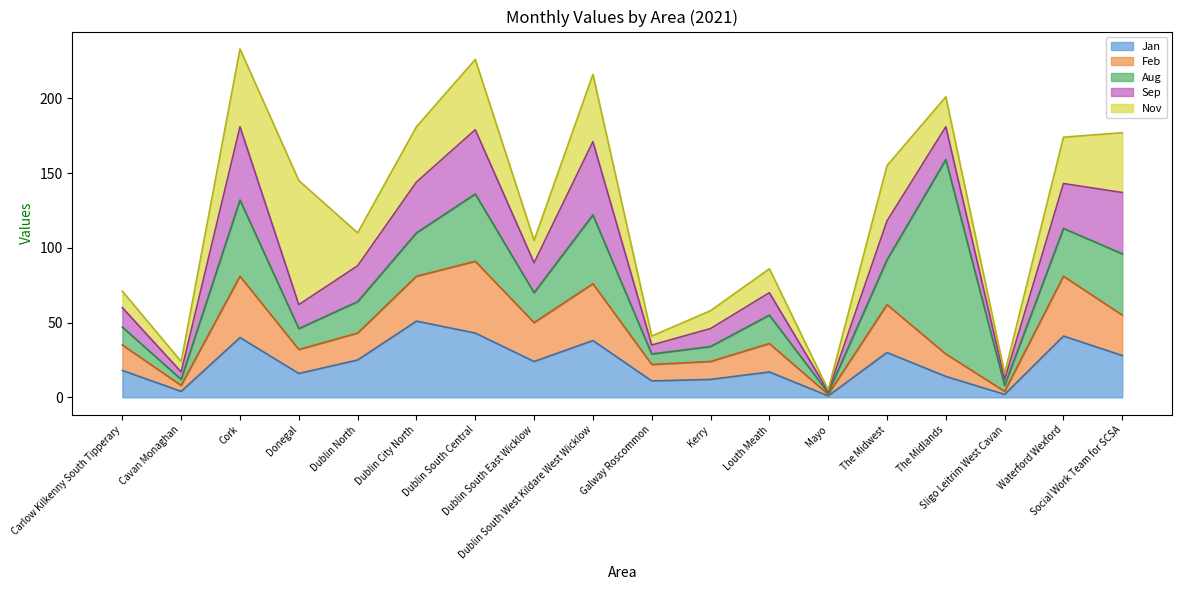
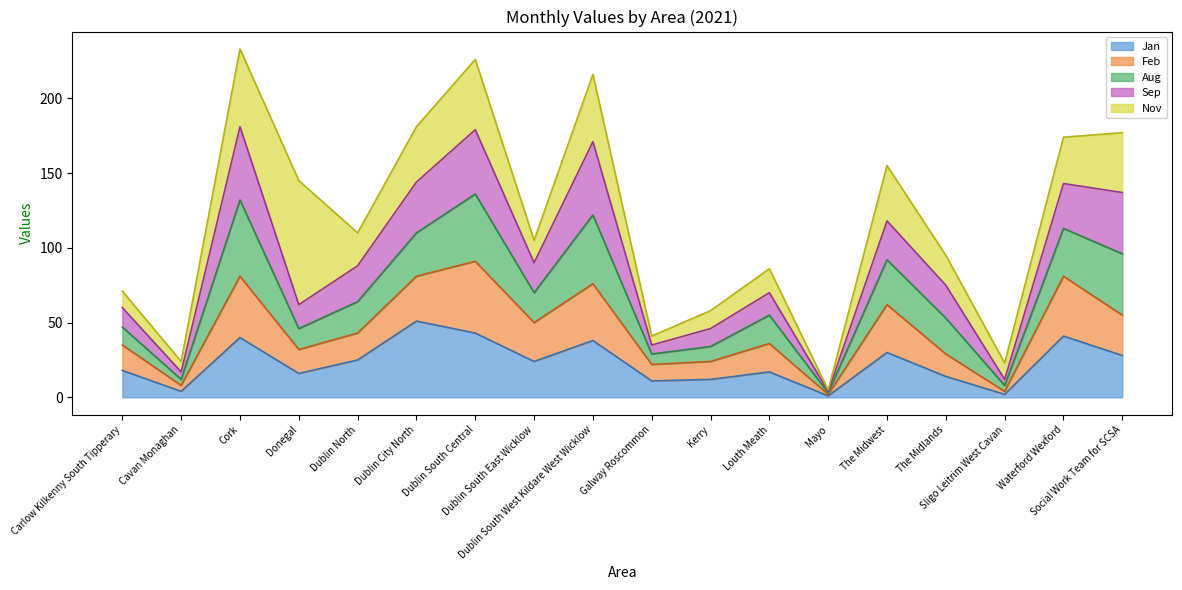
Aug, The Midlands: 130 -> 24
Nov, Sligo Leitrim West Cavan: 4 -> 11
